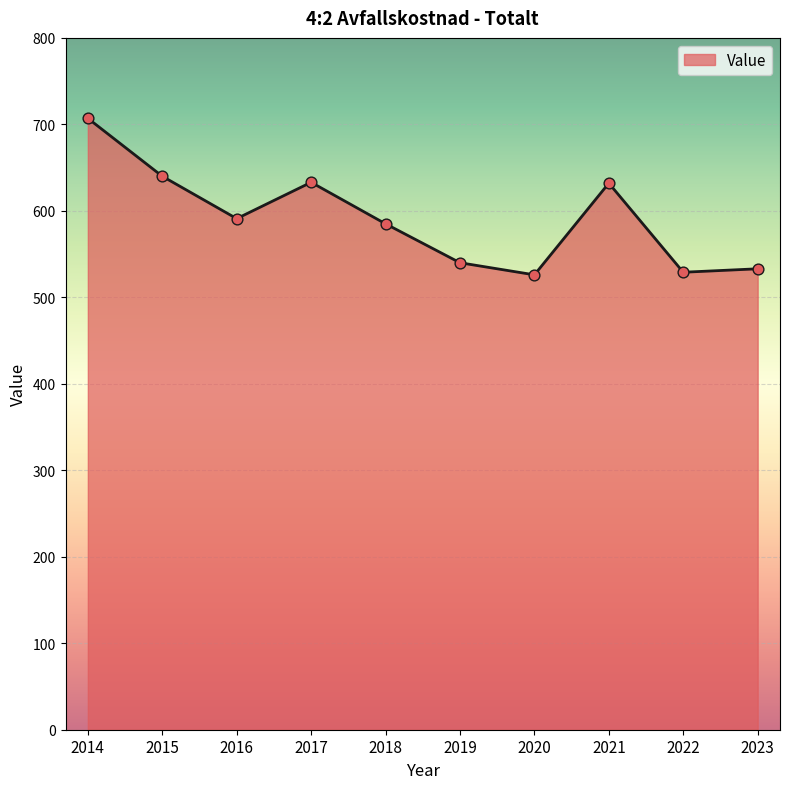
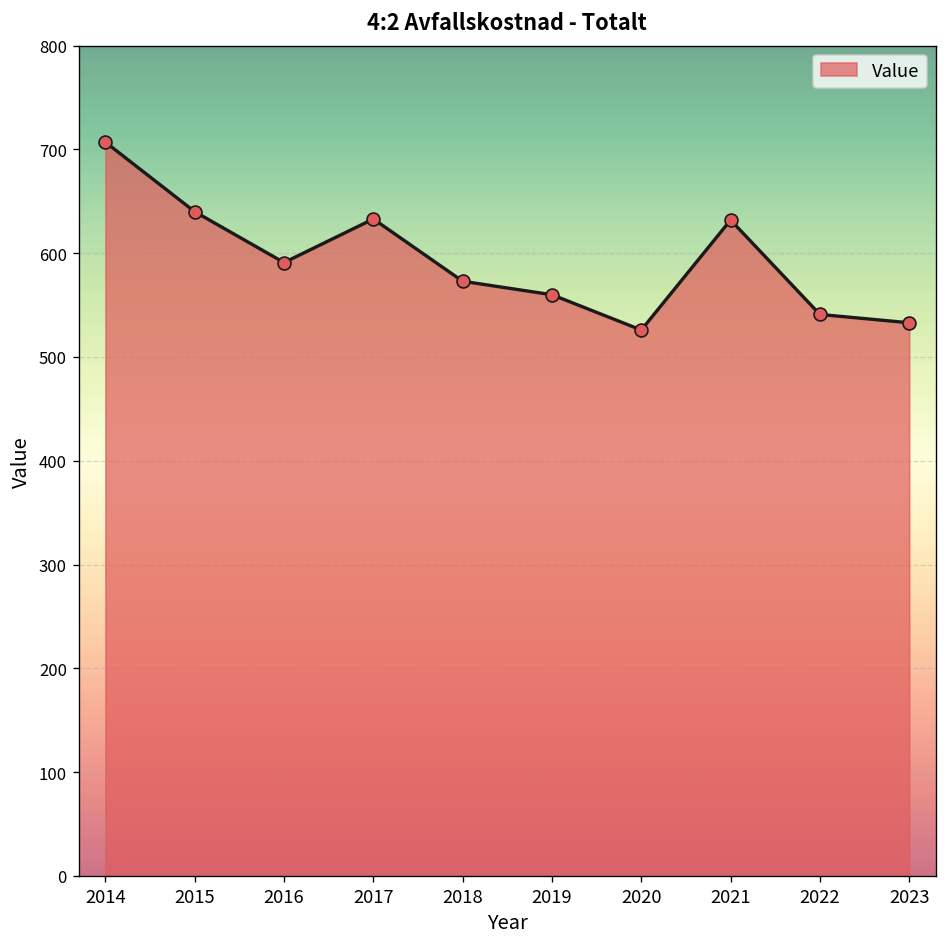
2018: 590 -> 570
2019: 540 -> 560
2022: 530 -> 540
